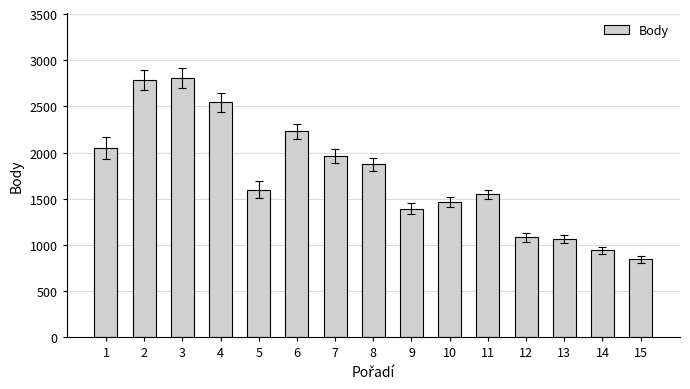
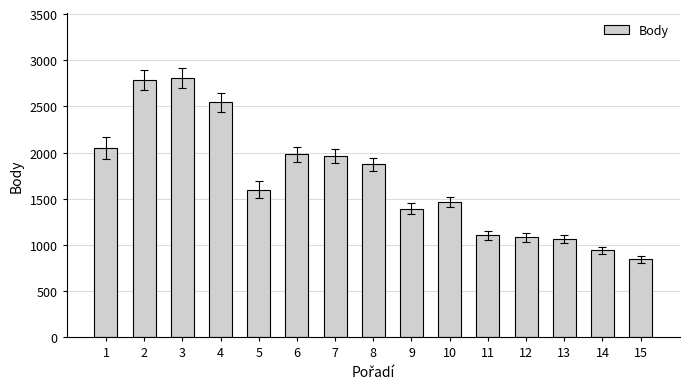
Body, 6: 2200 -> 2000
Body, 11: 1600 -> 1100
